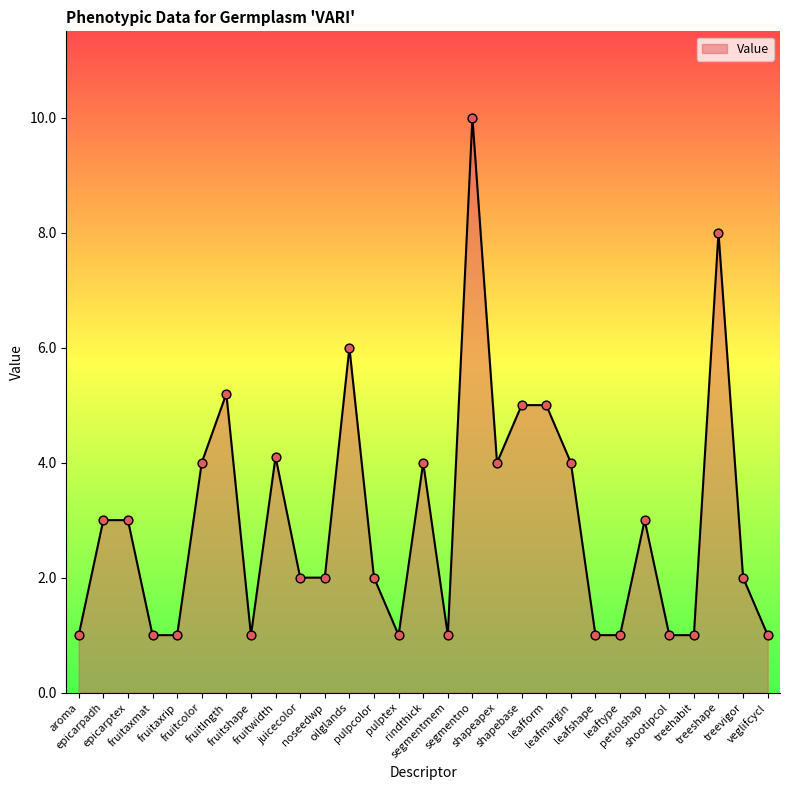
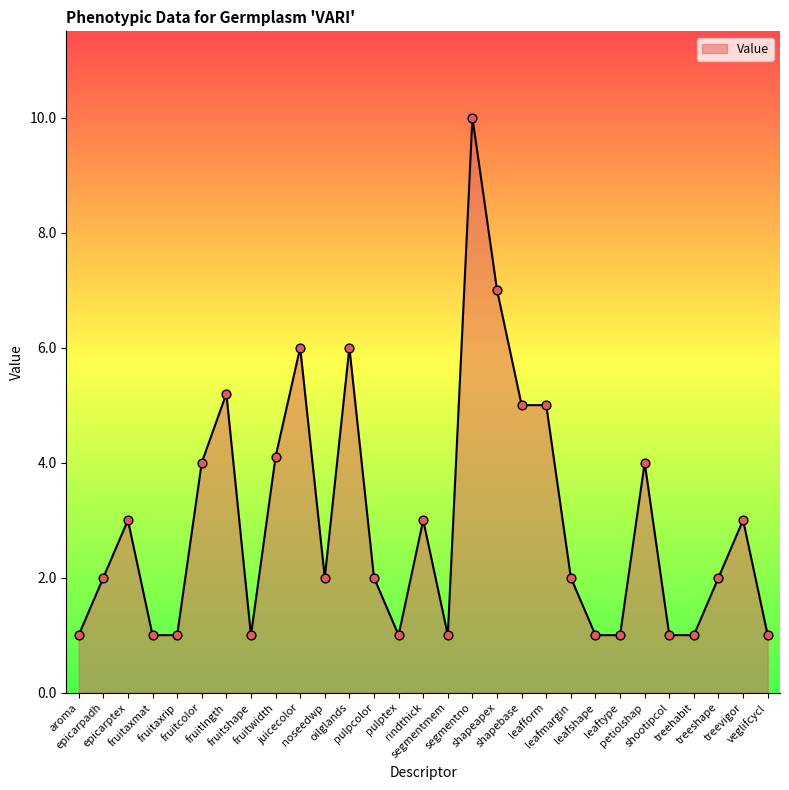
epicarpadh: 3 -> 2
juicecolor: 2 -> 6
rindthick: 4 -> 3
shapeapex: 4 -> 7
leafmargin: 4 -> 2
petiolshap: 3 -> 4
treeshape: 8 -> 2
treevigor: 2 -> 3
